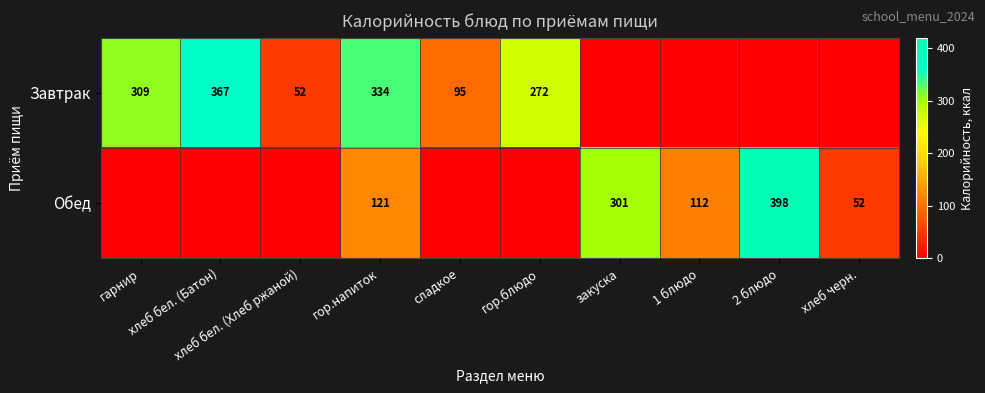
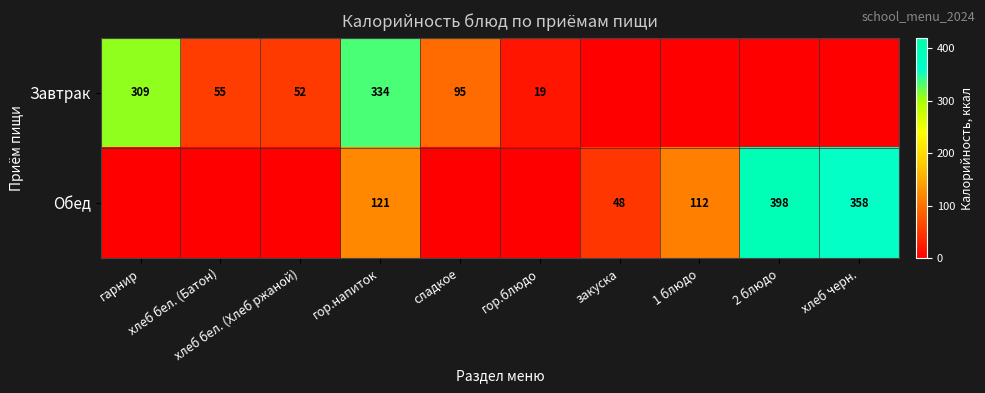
Завтрак, хлеб бел. (Батон): 367 -> 55
Завтрак, гор.блюдо: 272 -> 19
Обед, закуска: 301 -> 48
Обед, хлеб черн.: 52 -> 358
